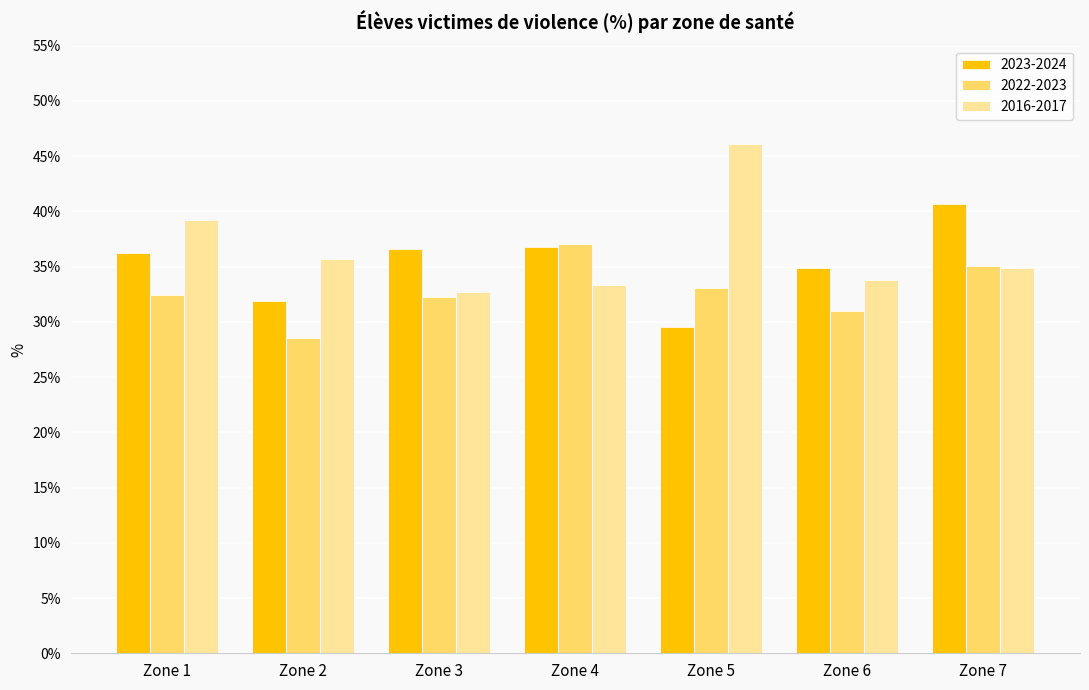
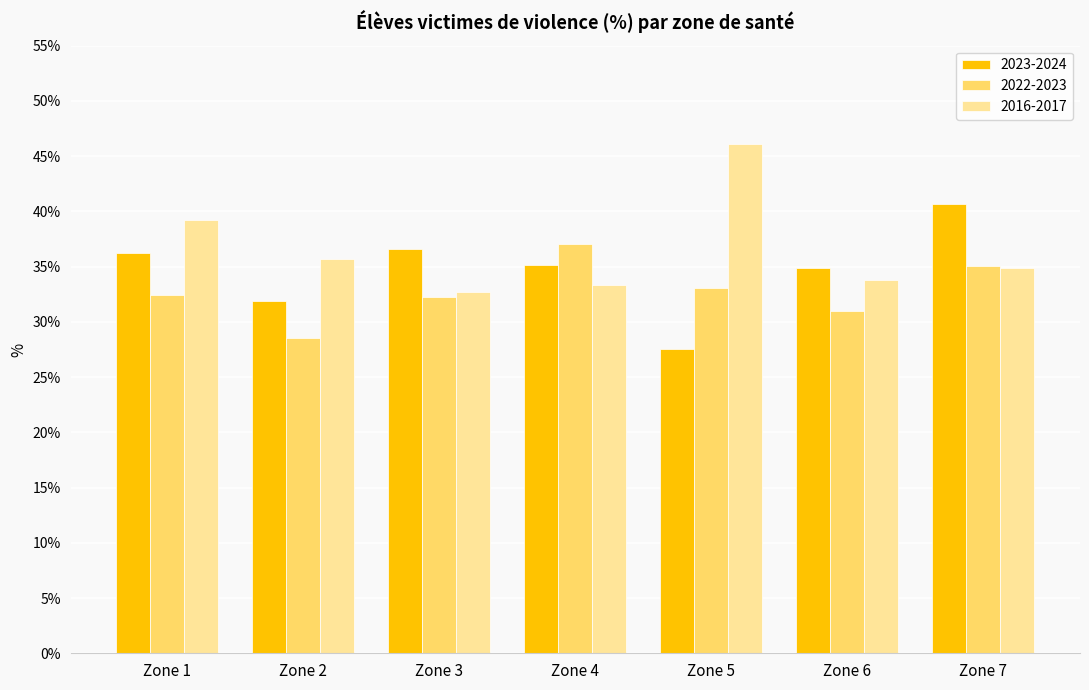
2023-2024, Zone 4: 36.8% -> 35.1%
2023-2024, Zone 5: 29.5% -> 27.6%
